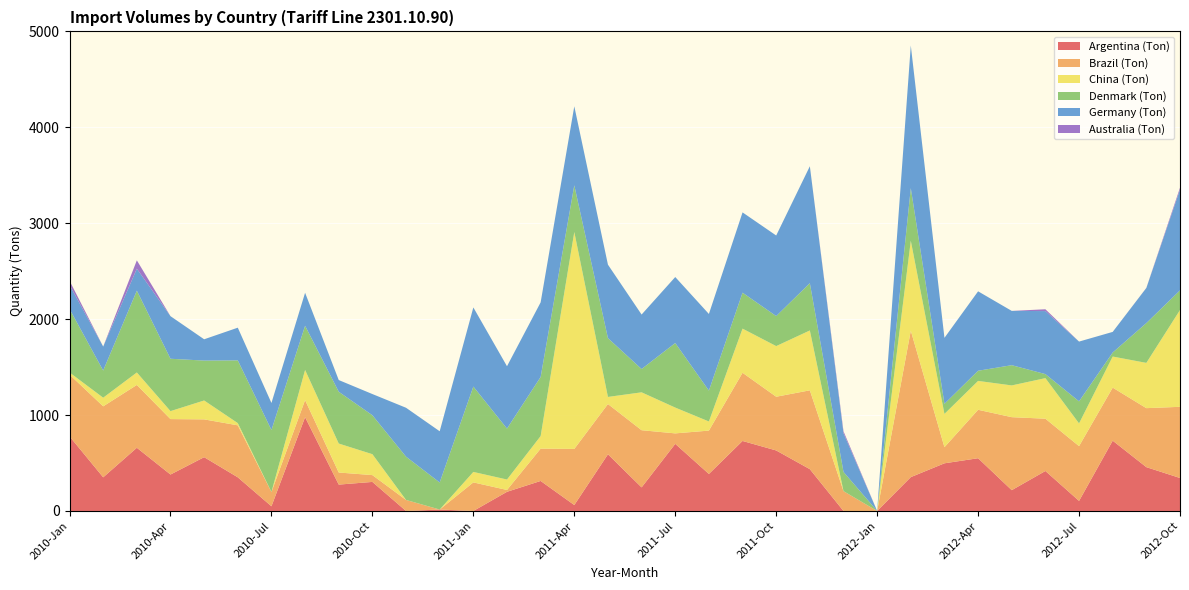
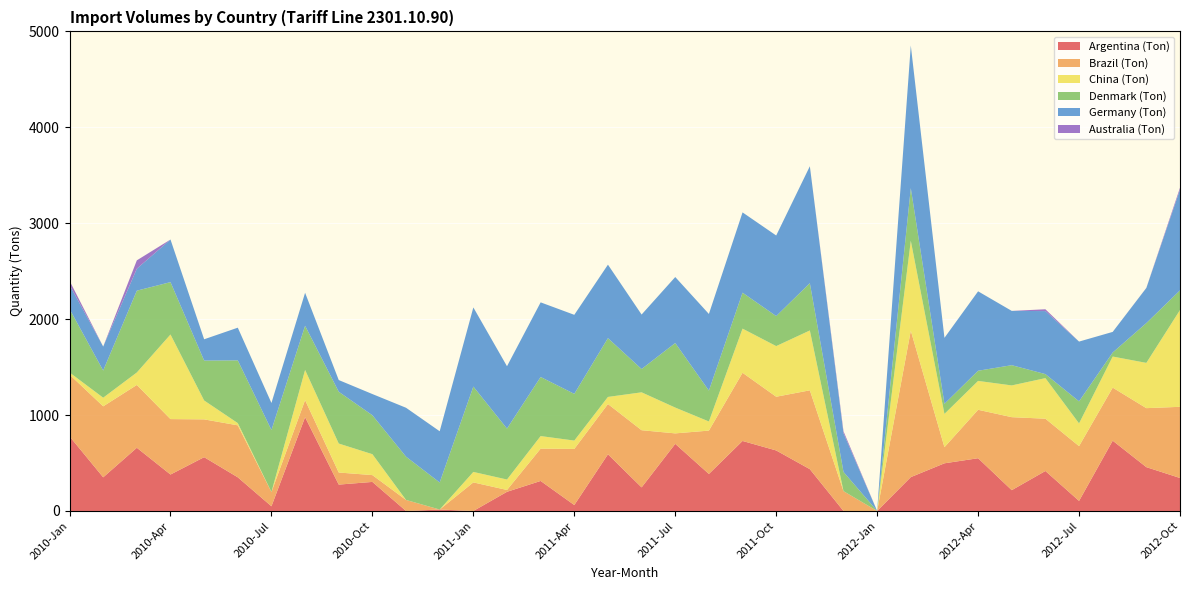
China (Ton), 2010-Apr: 100 -> 900
China (Ton), 2011-Apr: 2300 -> 100
